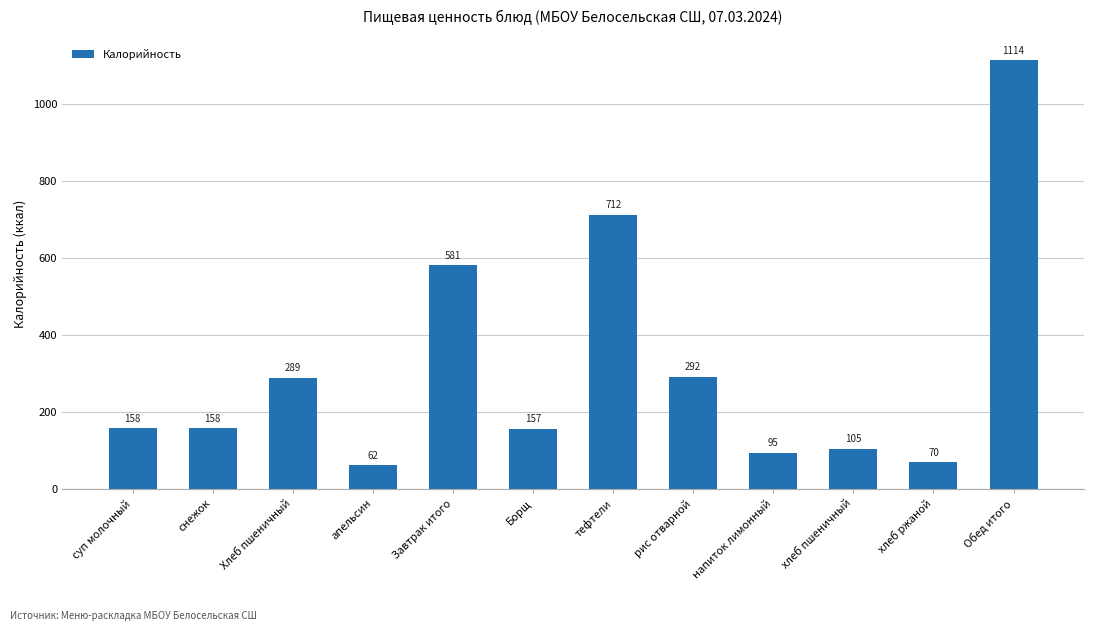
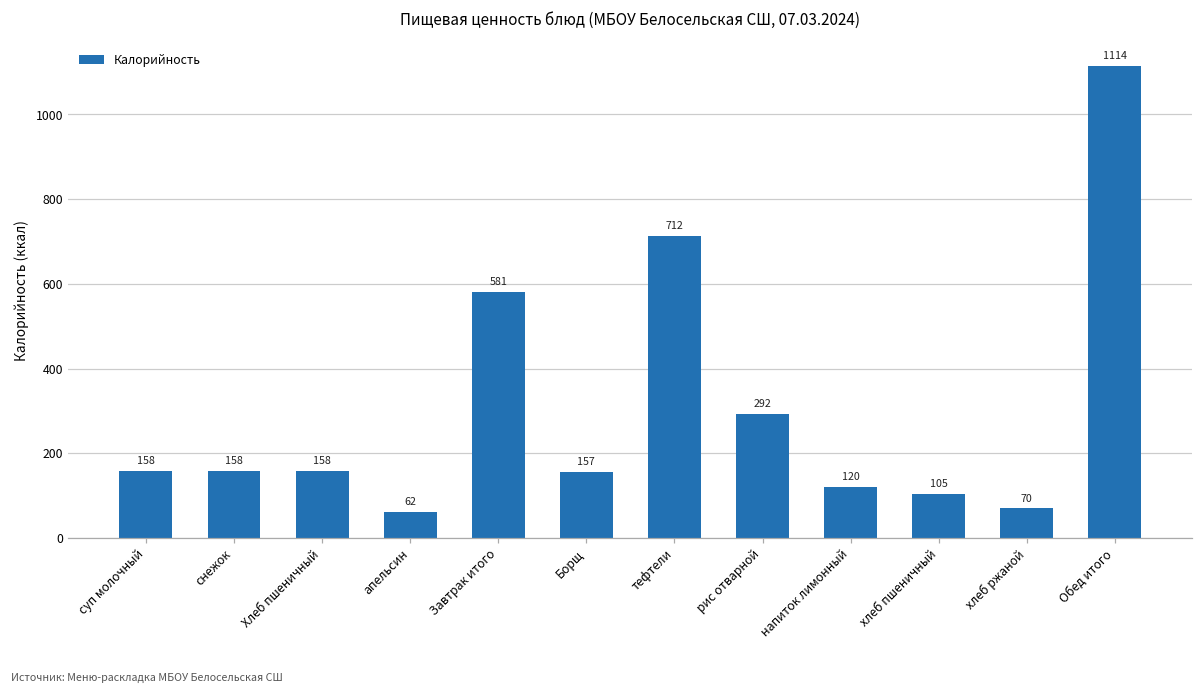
Хлеб пшеничный: 289 -> 158
напиток лимонный: 95 -> 120
